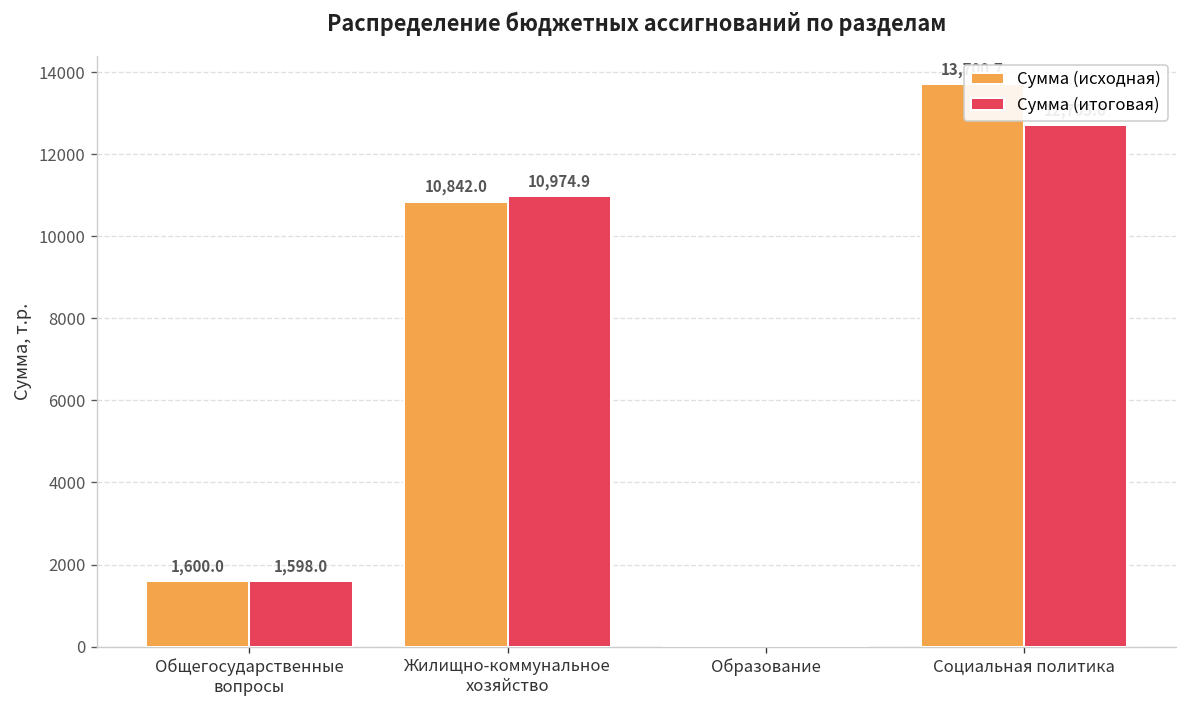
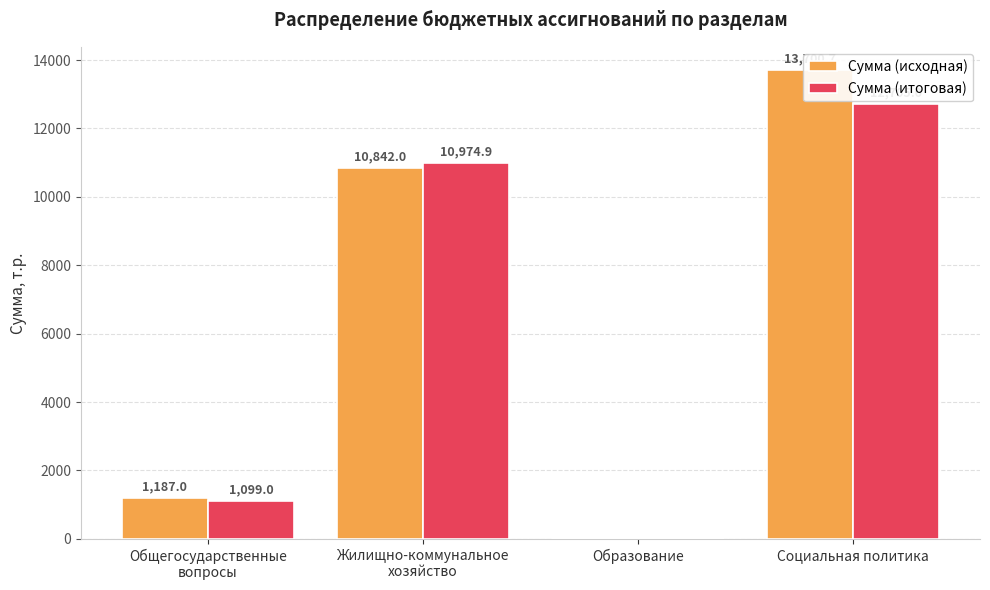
Сумма (исходная), Общегосударственные вопросы: 1,600.0 -> 1,187.0
Сумма (итоговая), Общегосударственные вопросы: 1,598.0 -> 1,099.0
